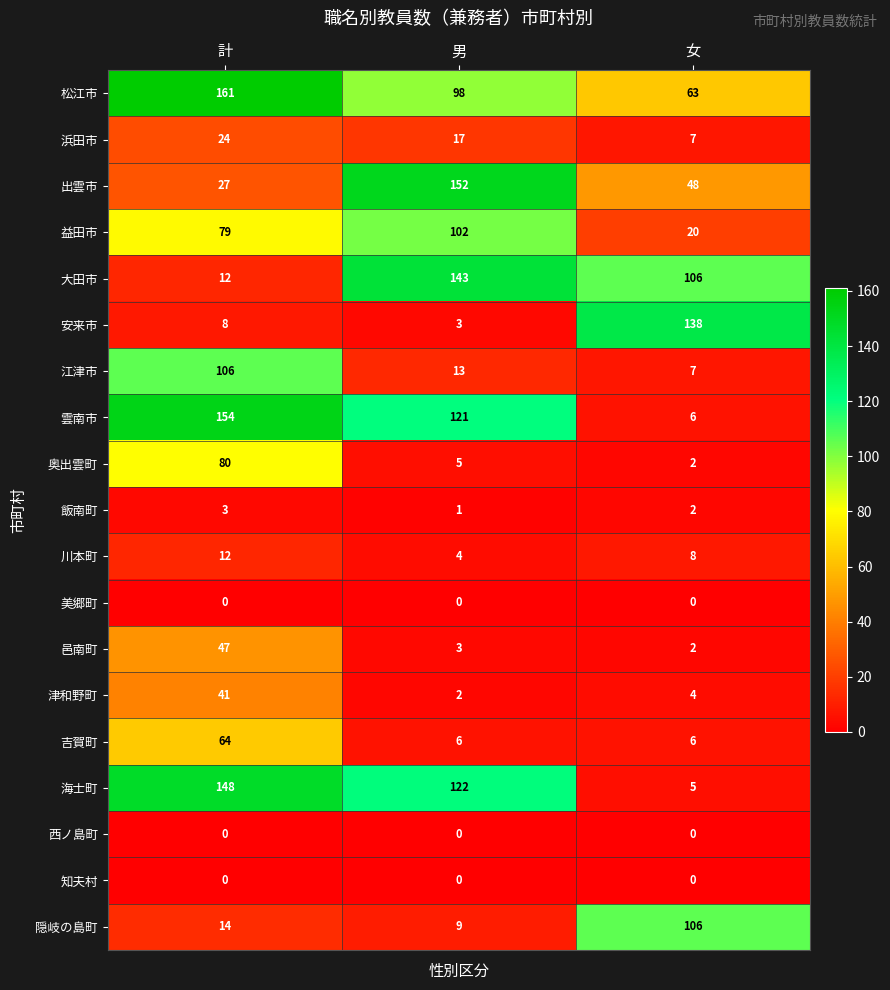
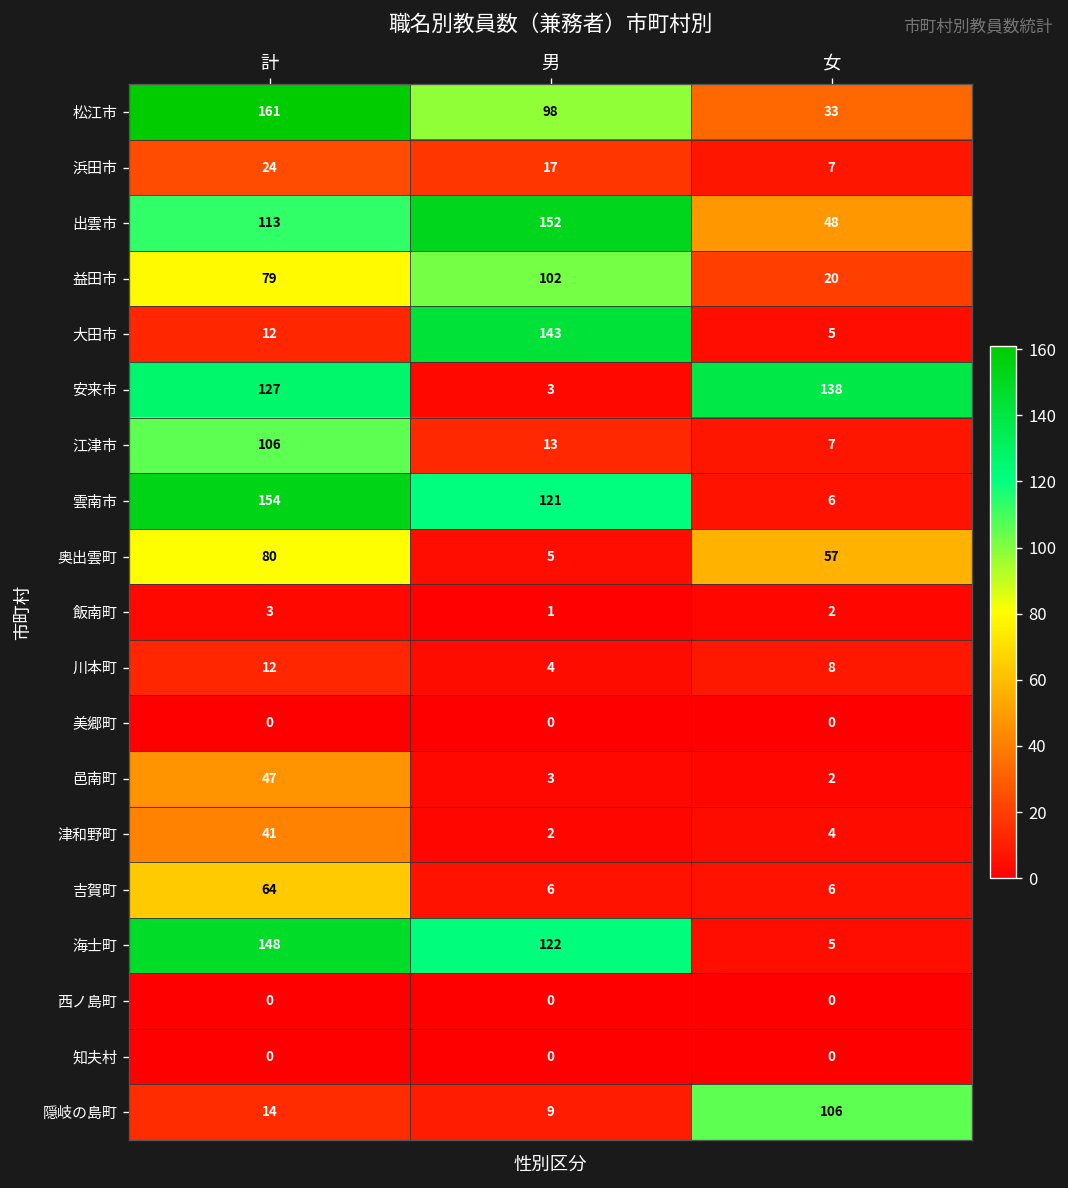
松江市, 女: 63 -> 33
出雲市, 計: 27 -> 113
大田市, 女: 106 -> 5
安来市, 計: 8 -> 127
奥出雲町, 女: 2 -> 57
